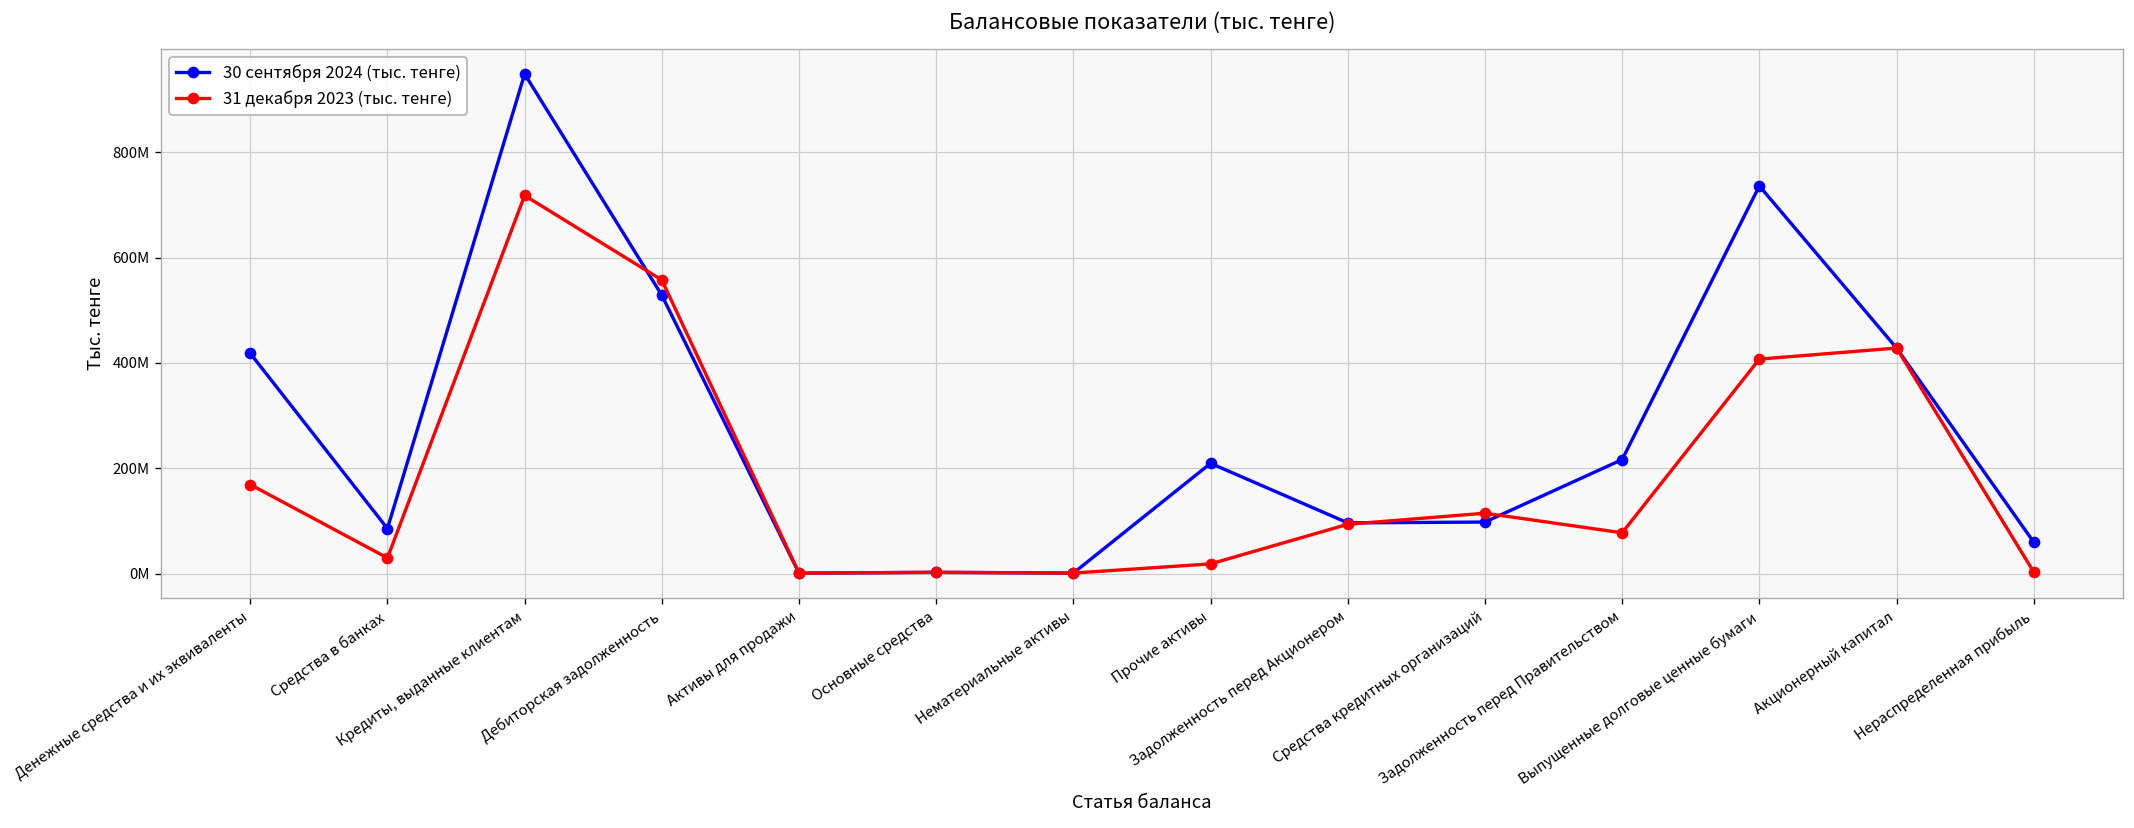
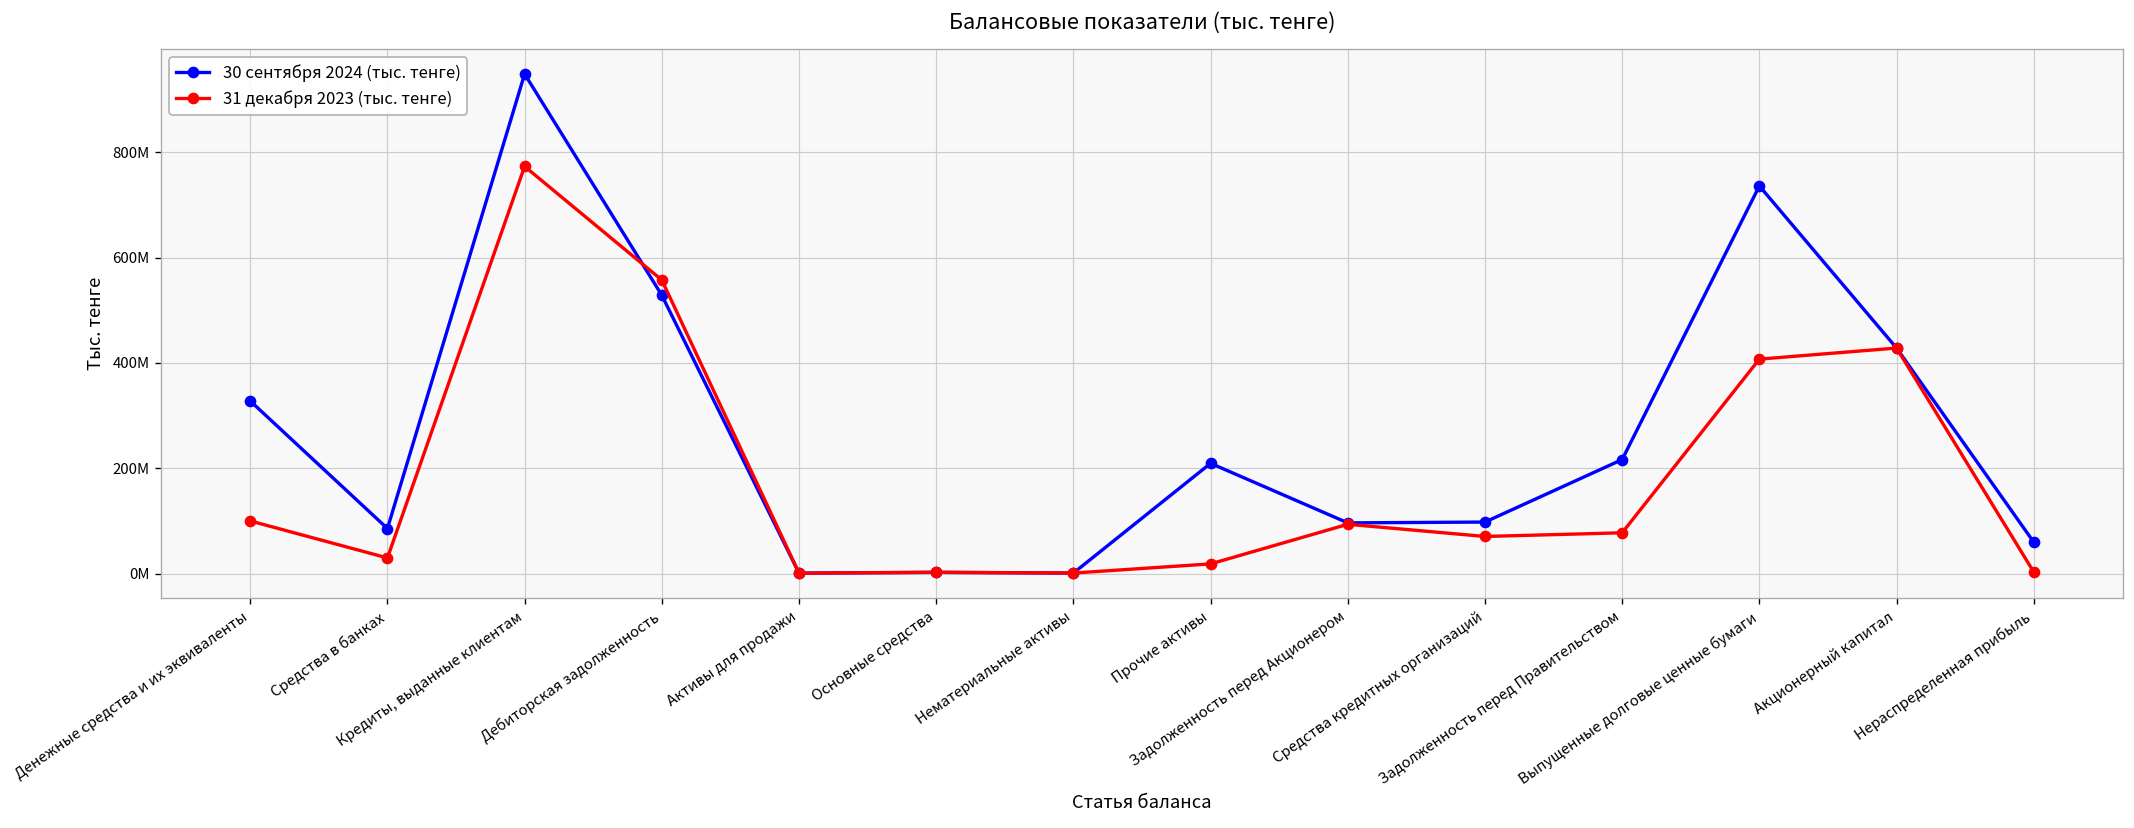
30 сентября 2024 (тыс. тенге), Денежные средства и их эквиваленты: 420000000 -> 330000000
31 декабря 2023 (тыс. тенге), Денежные средства и их эквиваленты: 170000000 -> 100000000
31 декабря 2023 (тыс. тенге), Кредиты, выданные клиентам: 720000000 -> 770000000
31 декабря 2023 (тыс. тенге), Средства кредитных организаций: 110000000 -> 70000000
